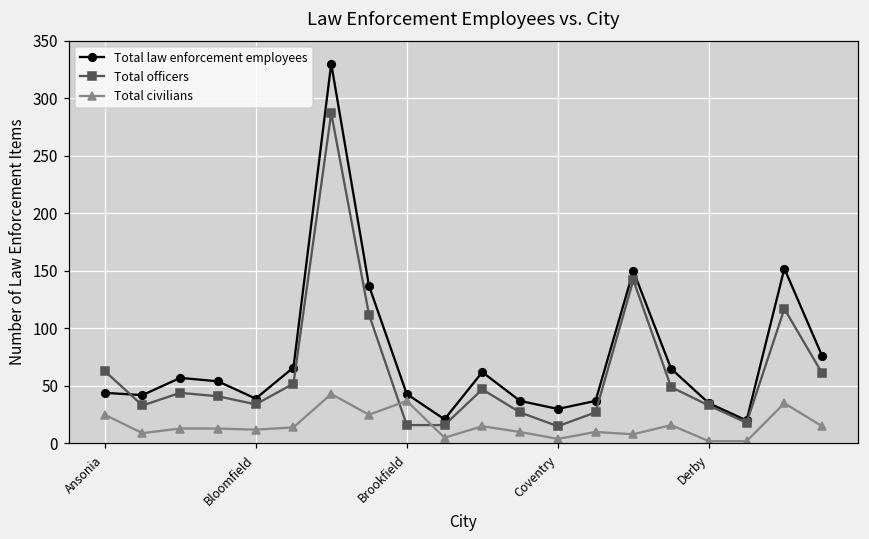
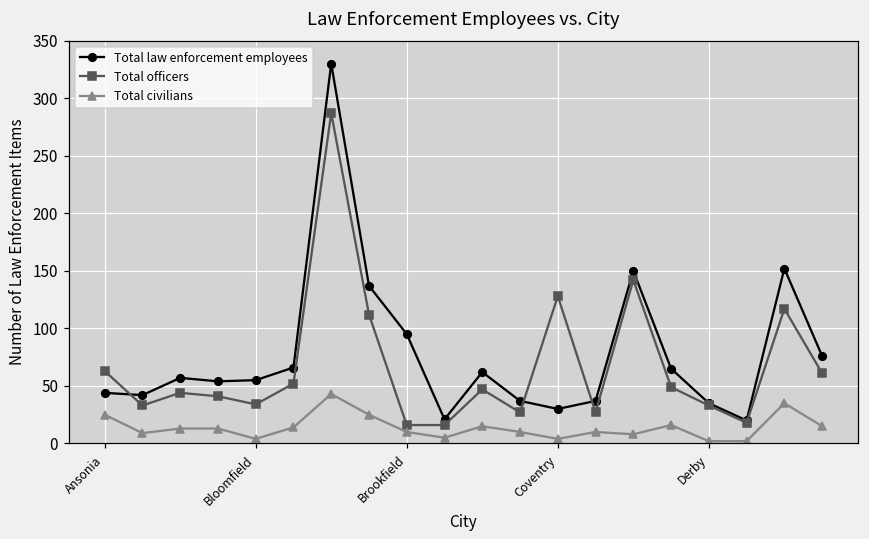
Total law enforcement employees, Bloomfield: 39 -> 55
Total civilians, Bloomfield: 12 -> 4
Total law enforcement employees, Brookfield: 43 -> 95
Total civilians, Brookfield: 37 -> 10
Total officers, Coventry: 15 -> 128
